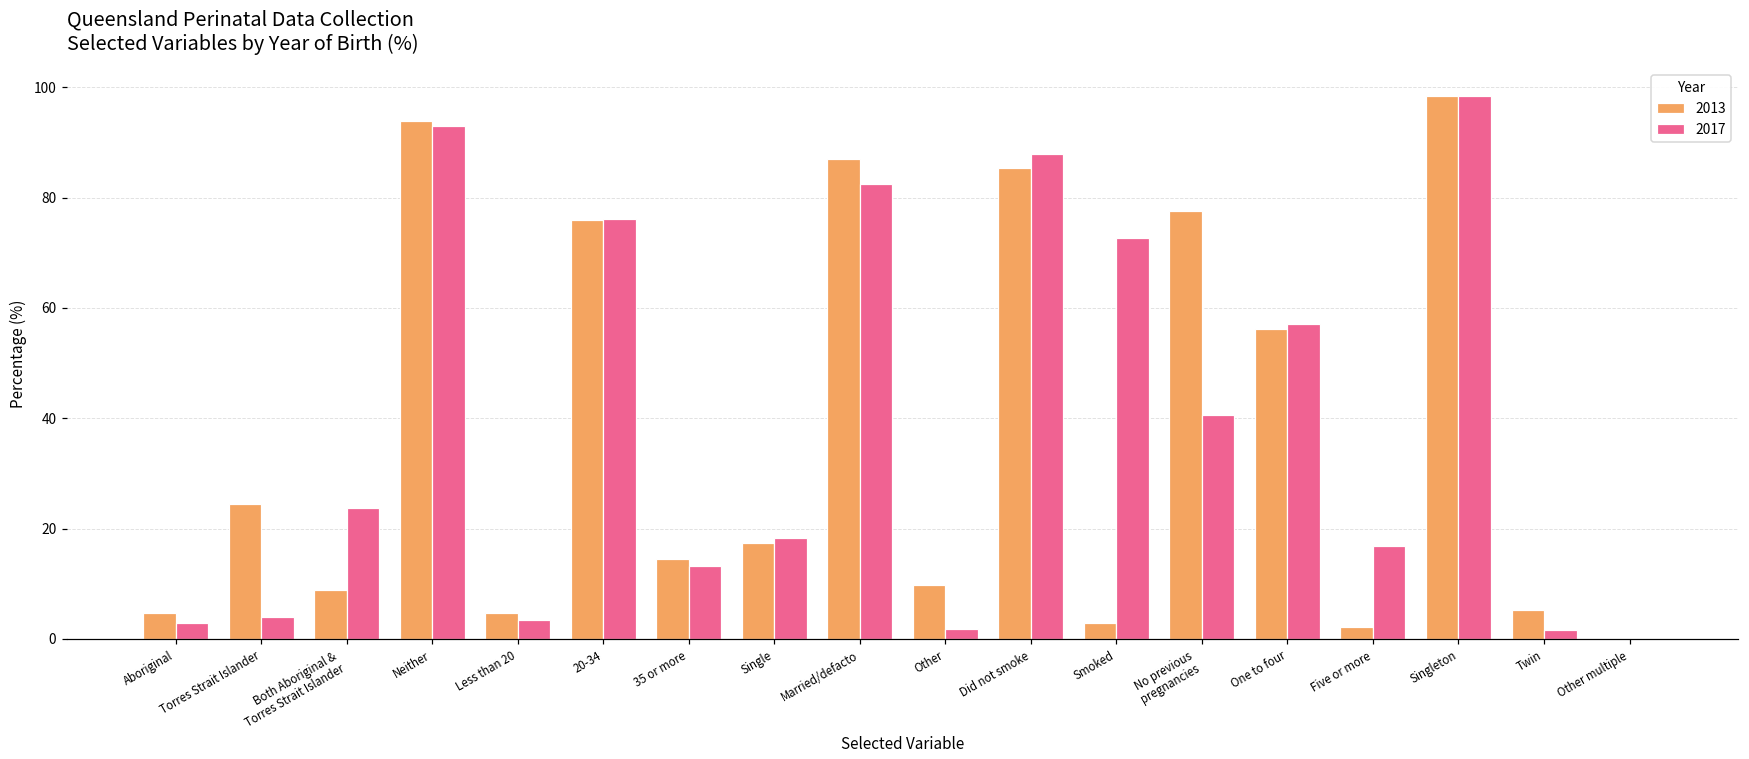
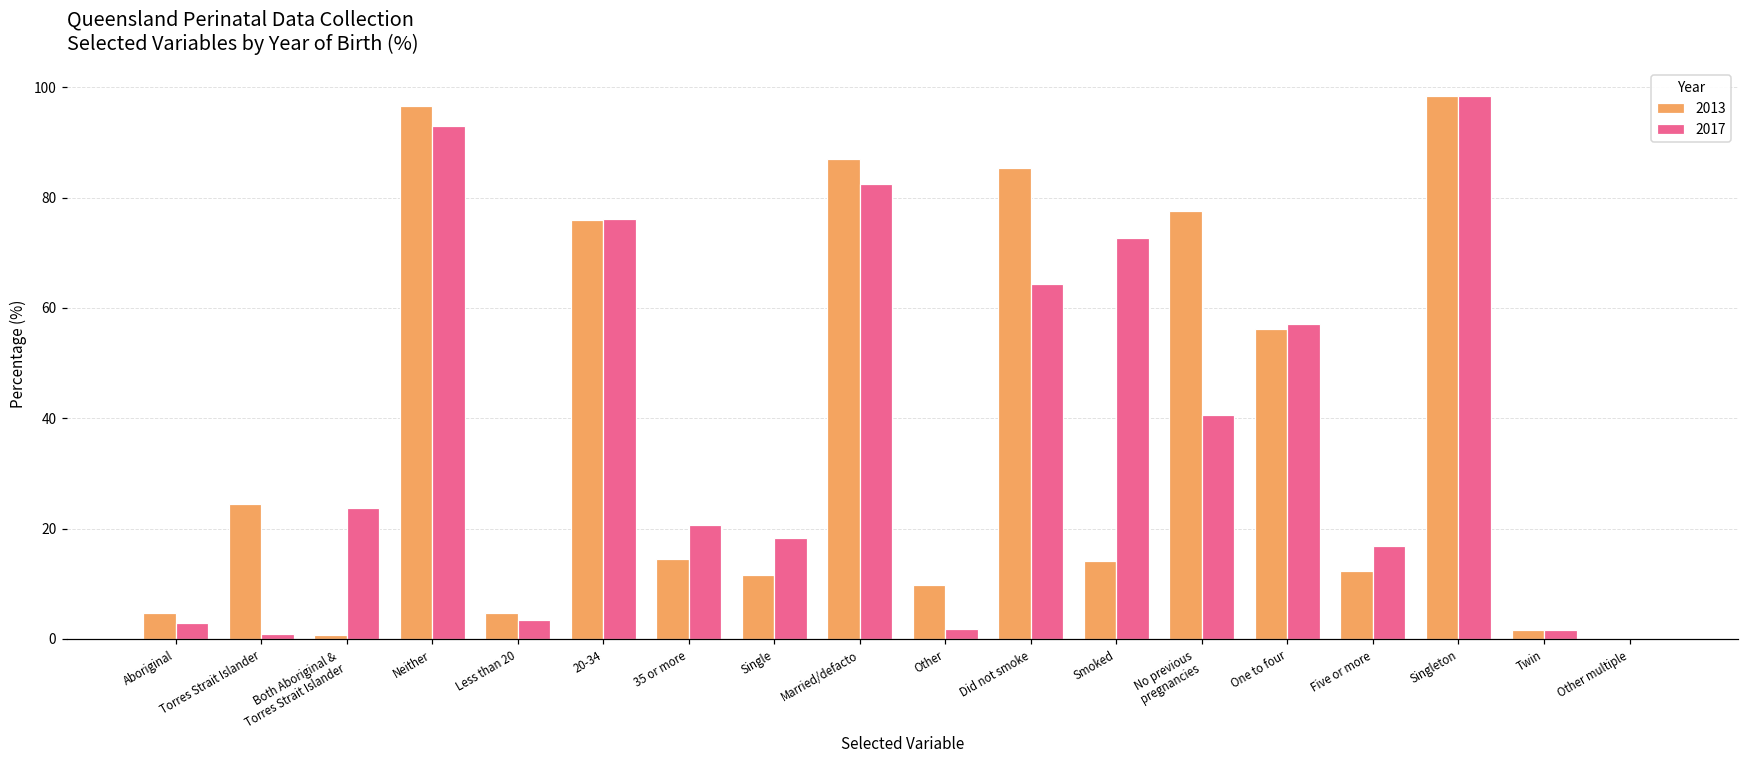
2017, Torres Strait Islander: 4 -> 1
2013, Both Aboriginal & Torres Strait Islander: 9 -> 1
2013, Neither: 94 -> 97
2017, 35 or more: 13 -> 21
2013, Single: 17 -> 11
2017, Did not smoke: 88 -> 64
2013, Smoked: 3 -> 14
2013, Five or more: 2 -> 12
2013, Twin: 5 -> 2
